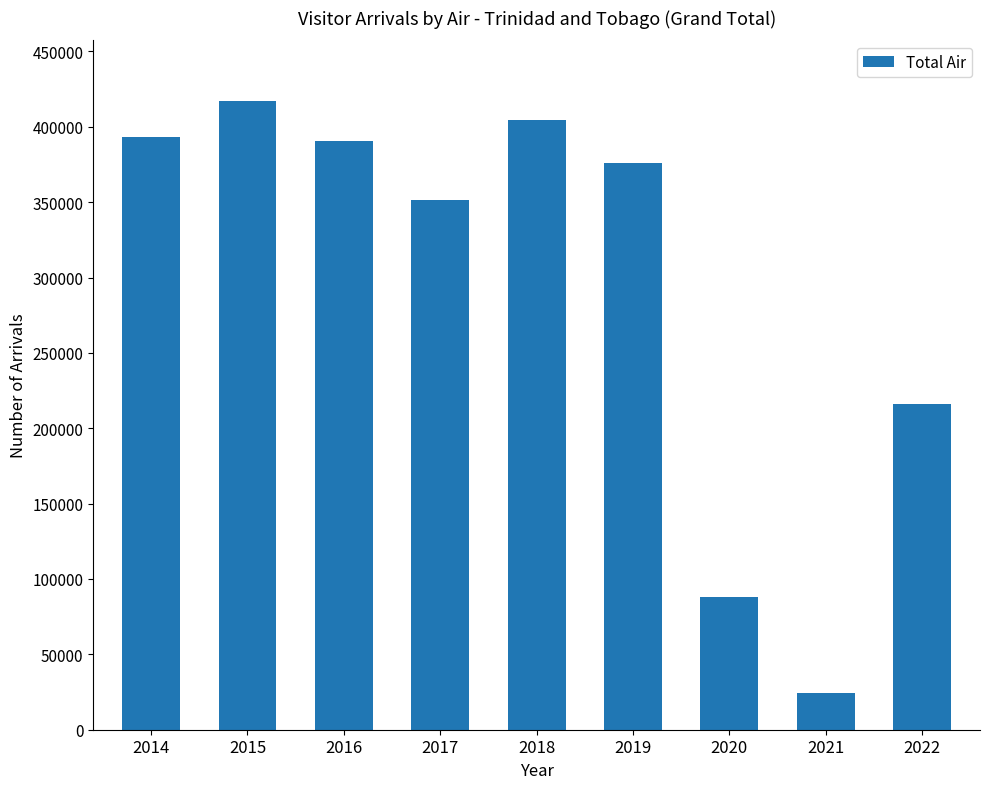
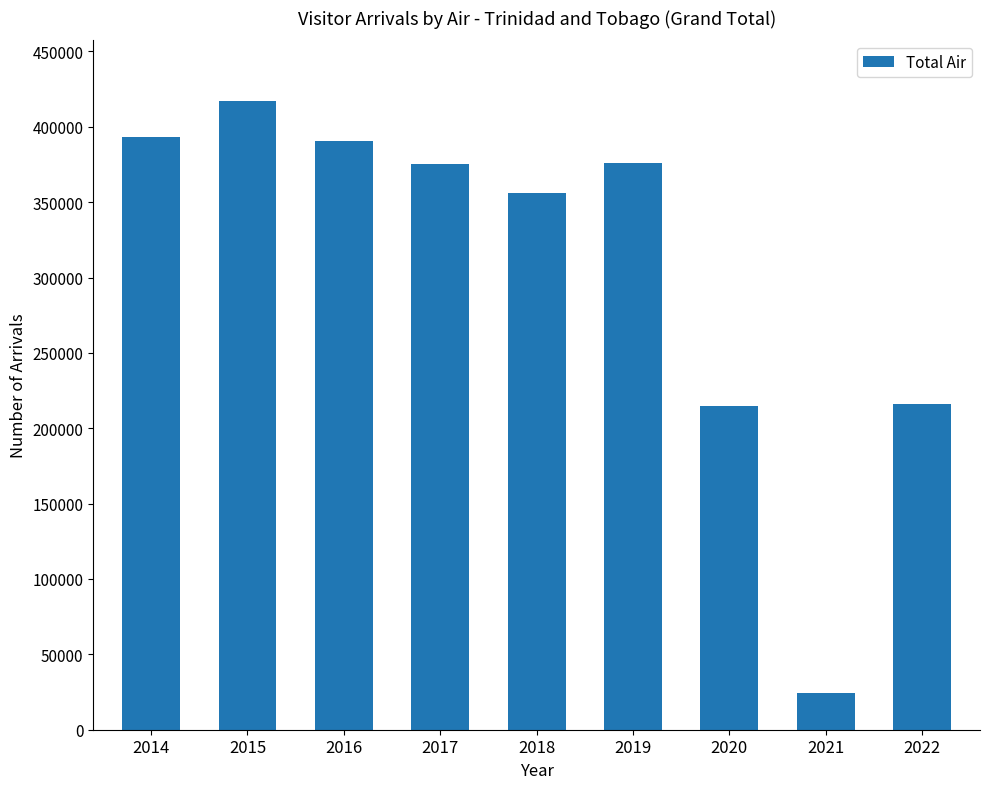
2017: 351000 -> 375000
2018: 405000 -> 356000
2020: 88000 -> 215000
